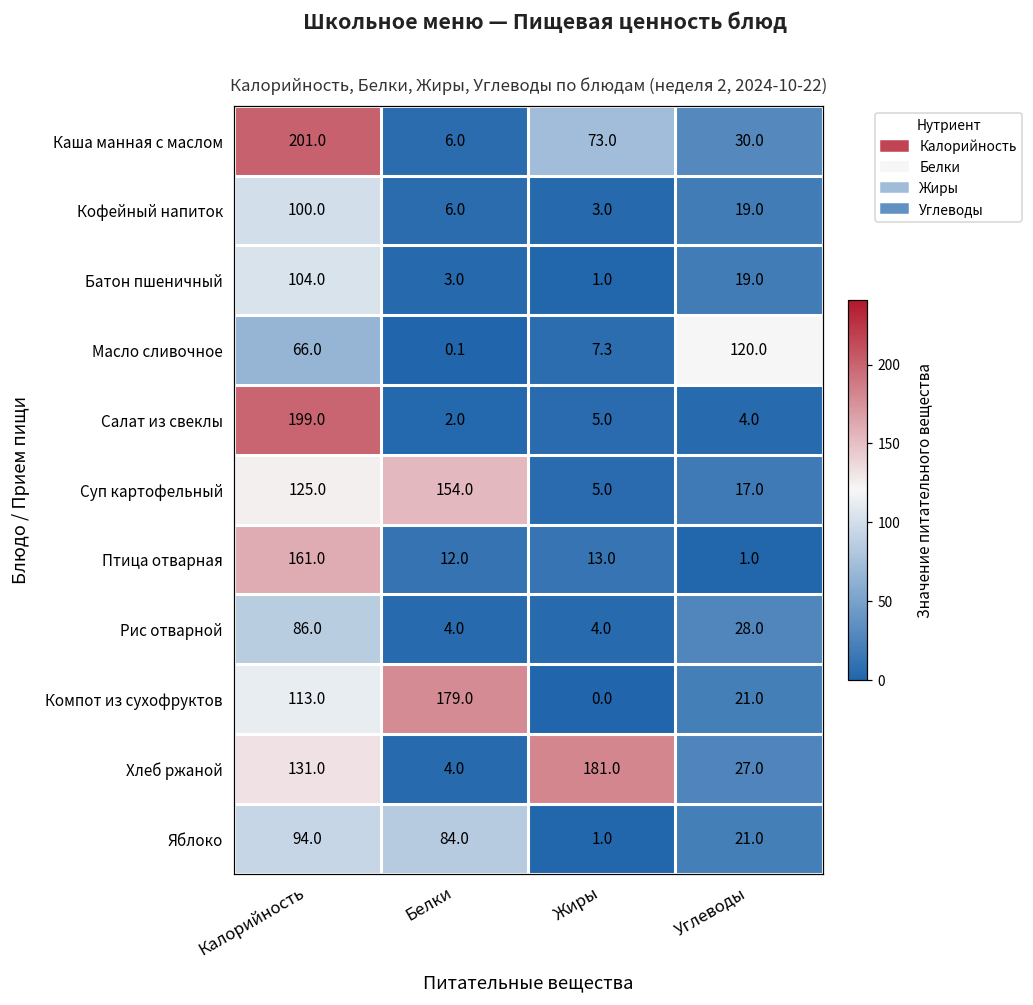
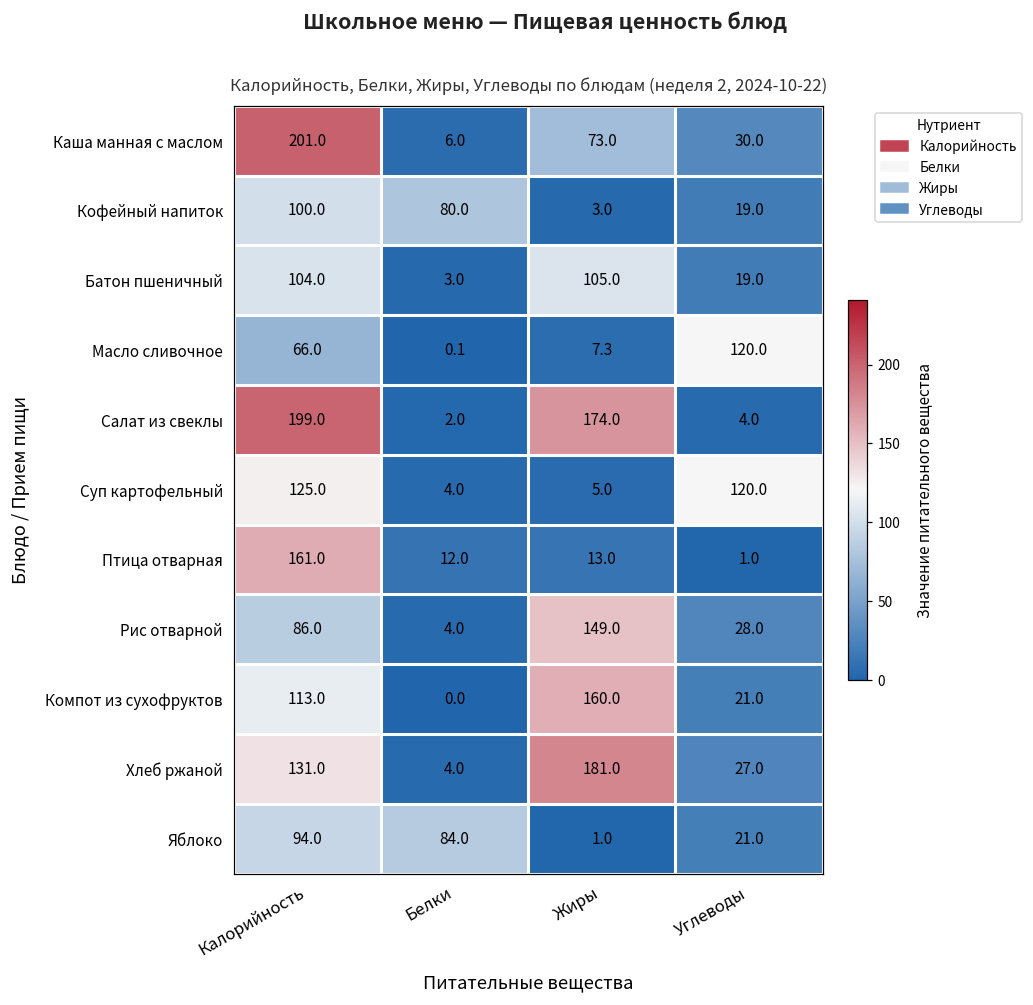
Кофейный напиток, Белки: 6.0 -> 80.0
Батон пшеничный, Жиры: 1.0 -> 105.0
Салат из свеклы, Жиры: 5.0 -> 174.0
Суп картофельный, Белки: 154.0 -> 4.0
Суп картофельный, Углеводы: 17.0 -> 120.0
Рис отварной, Жиры: 4.0 -> 149.0
Компот из сухофруктов, Белки: 179.0 -> 0.0
Компот из сухофруктов, Жиры: 0.0 -> 160.0
